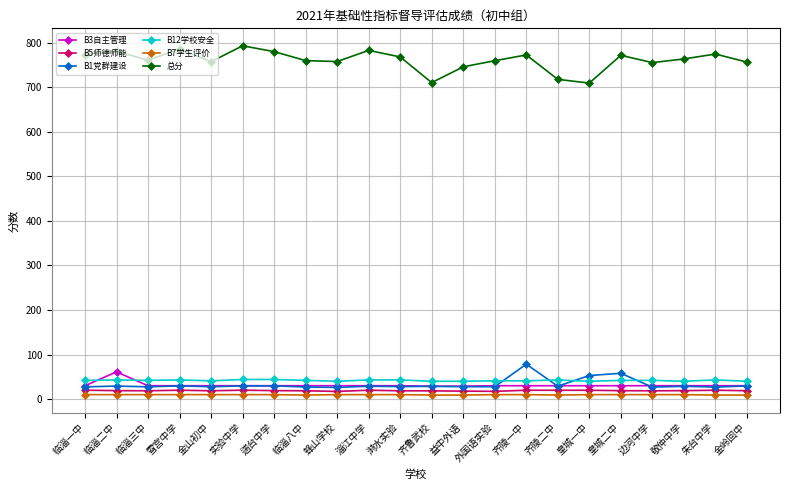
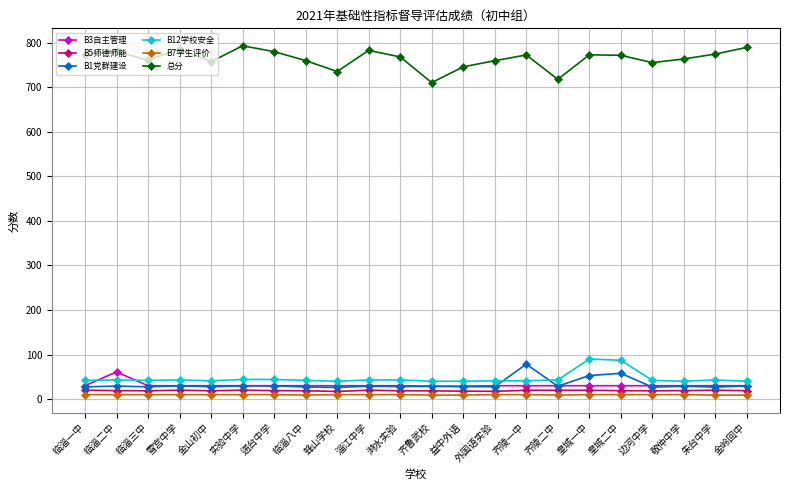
总分, 蜂山学校: 760 -> 740
B12学校安全, 皇城一中: 40 -> 90
总分, 皇城一中: 710 -> 770
B12学校安全, 皇城二中: 40 -> 90
总分, 金岭回中: 760 -> 790
